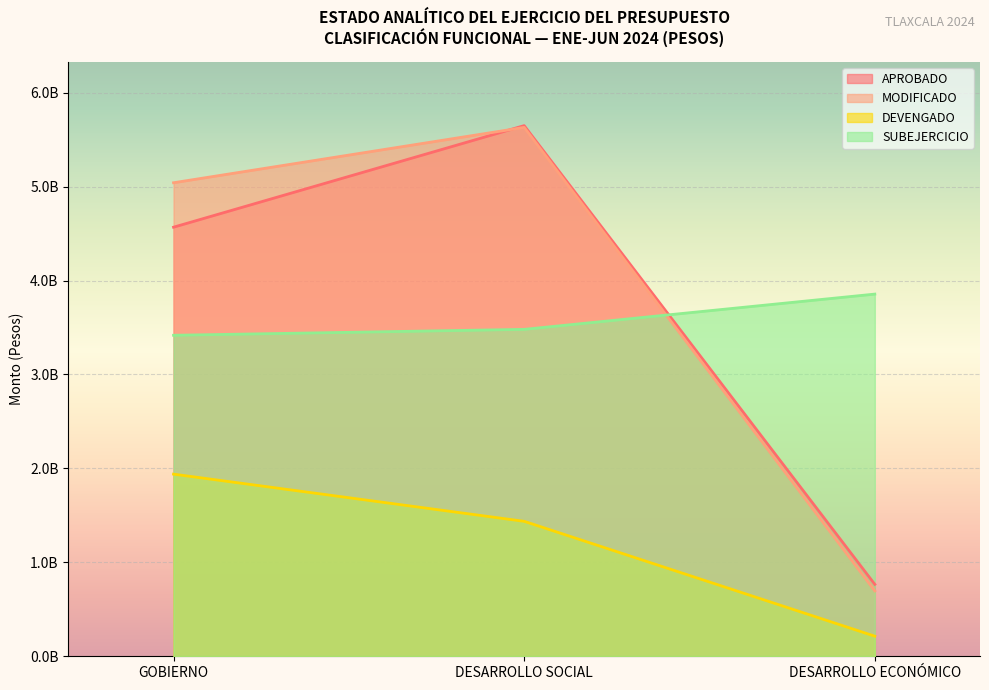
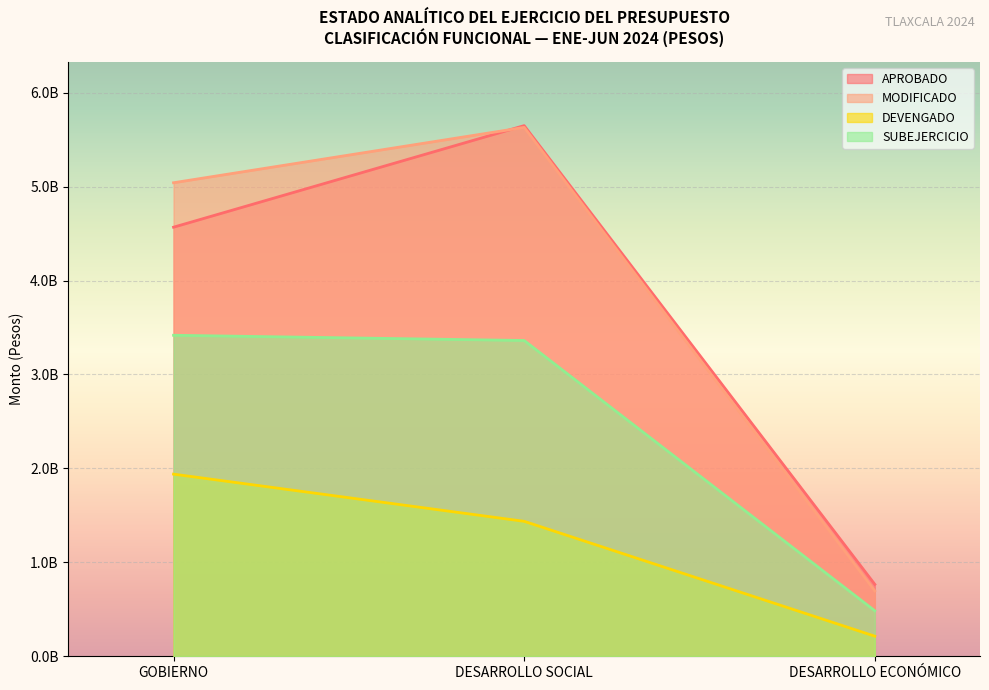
SUBEJERCICIO, DESARROLLO SOCIAL: 3500000000 -> 3400000000
SUBEJERCICIO, DESARROLLO ECONÓMICO: 3900000000 -> 500000000
